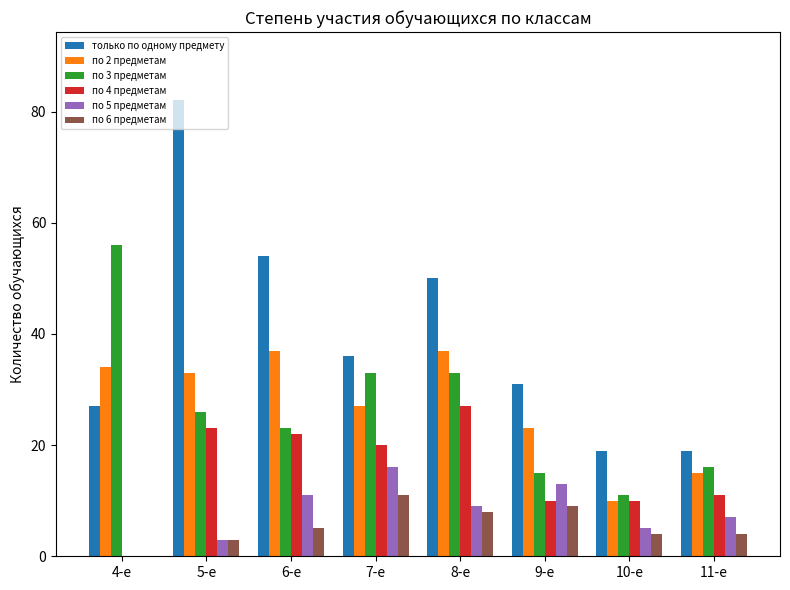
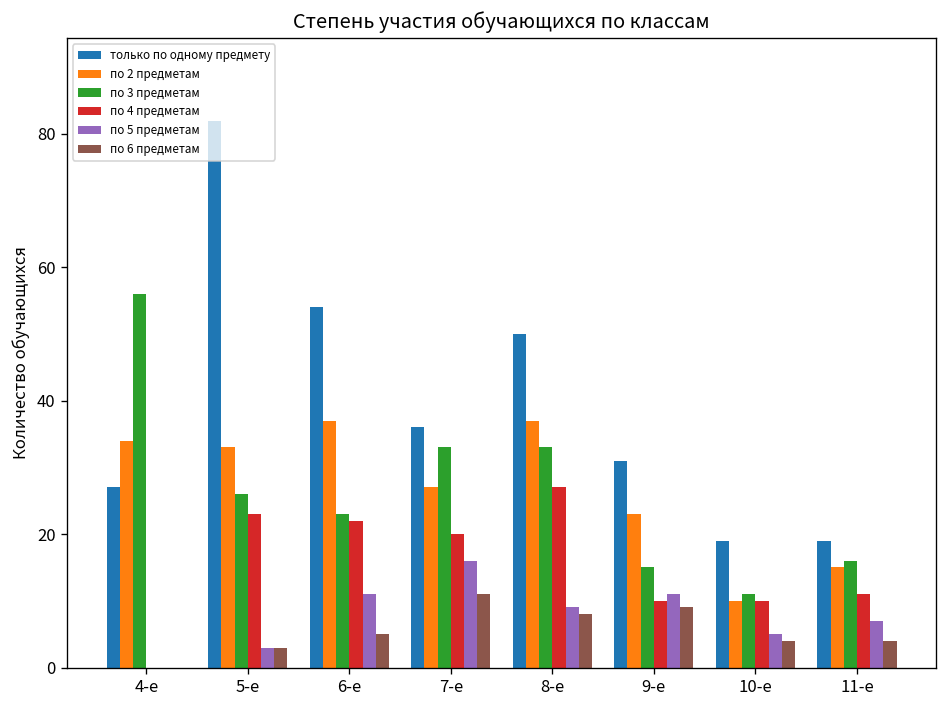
по 5 предметам, 9-е: 13 -> 11
